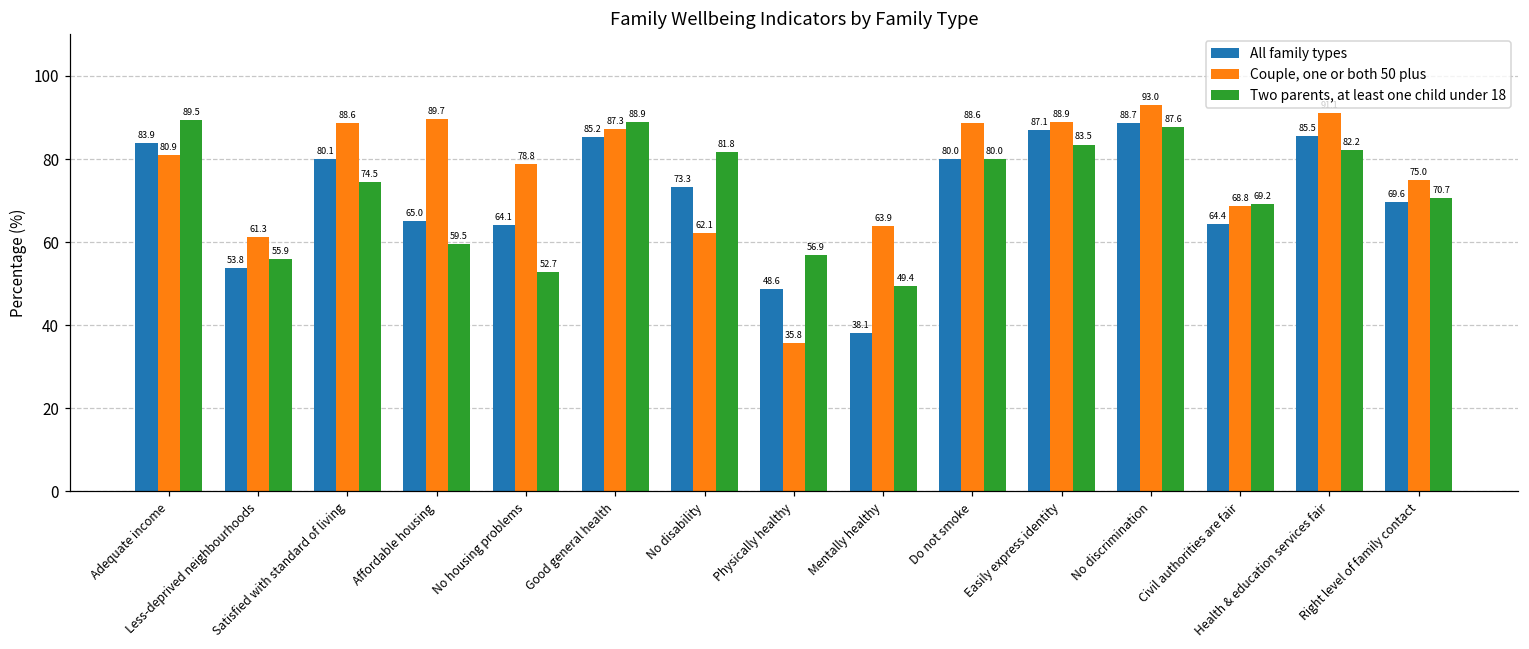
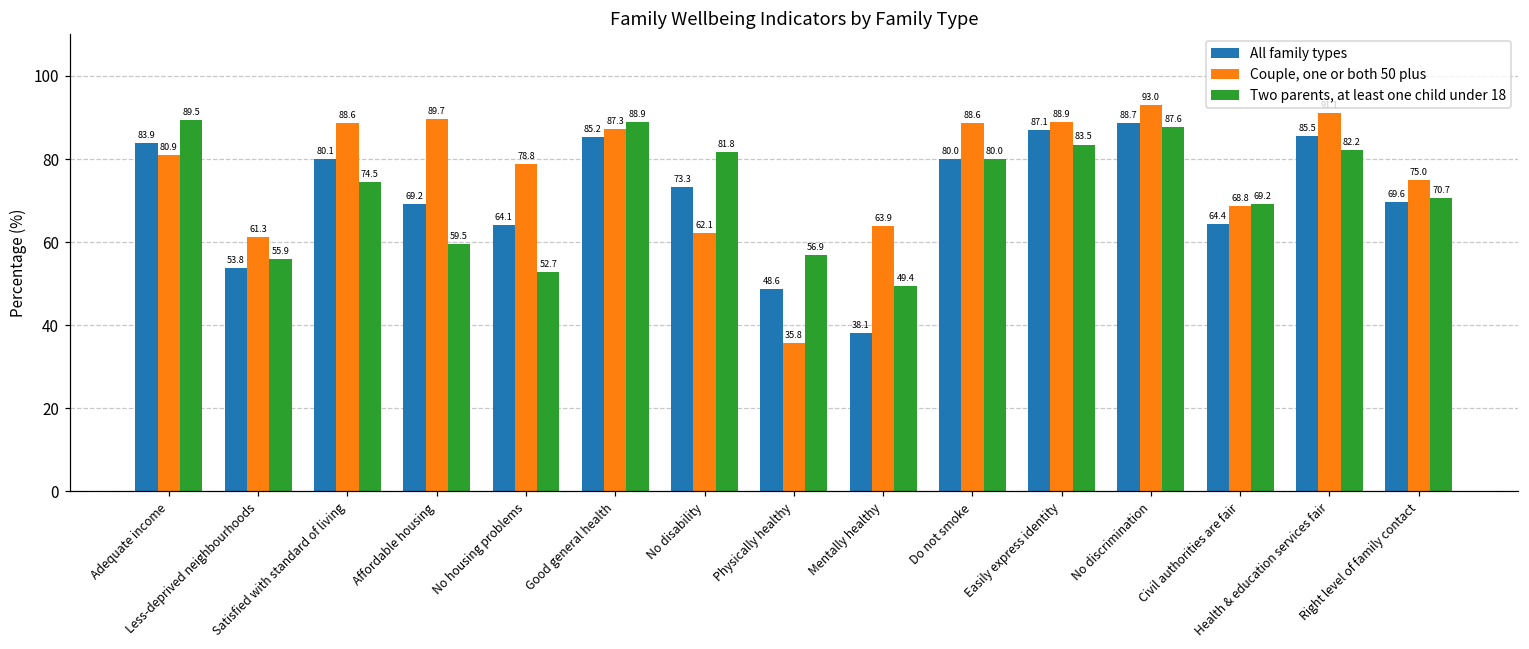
All family types, Affordable housing: 65.0 -> 69.2
